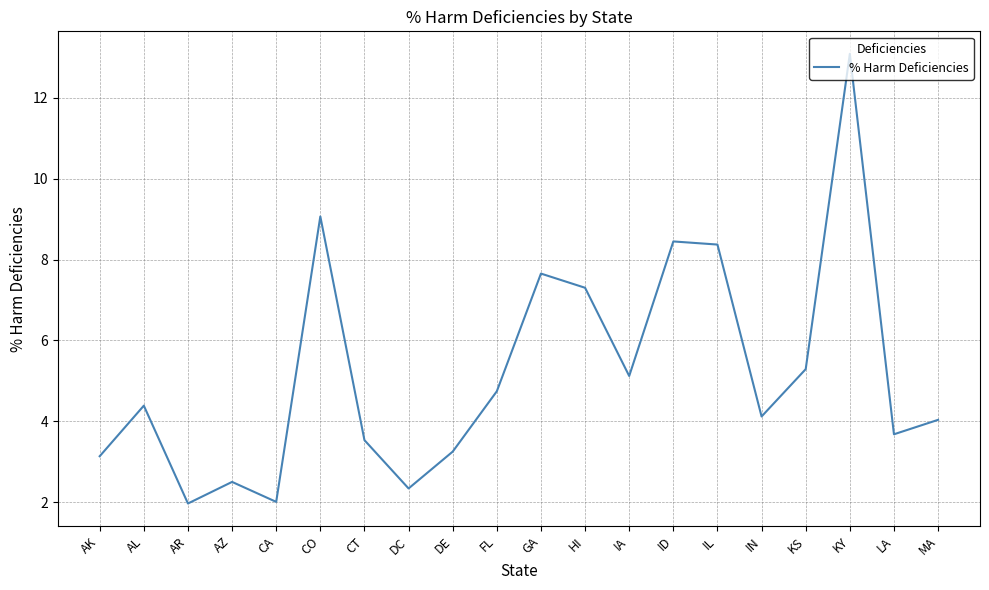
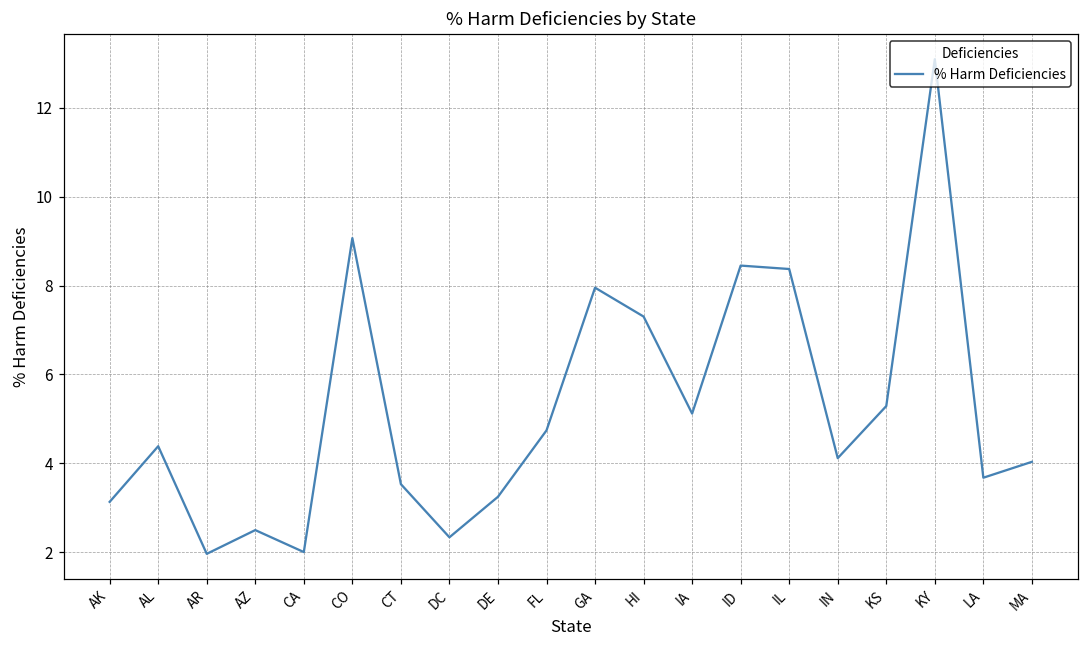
GA: 7.7 -> 8.0
